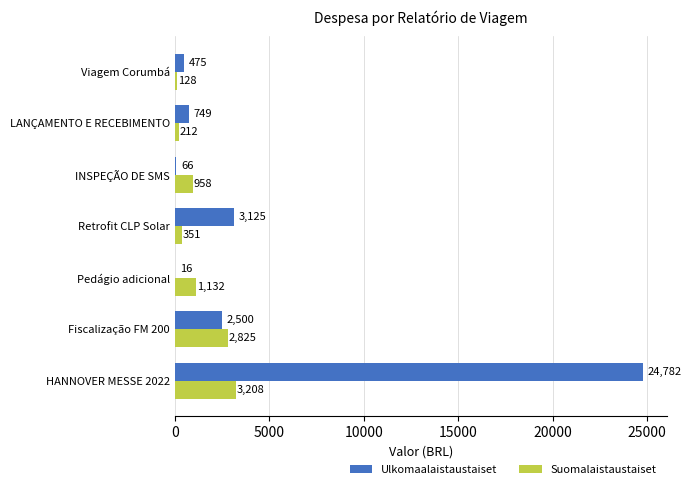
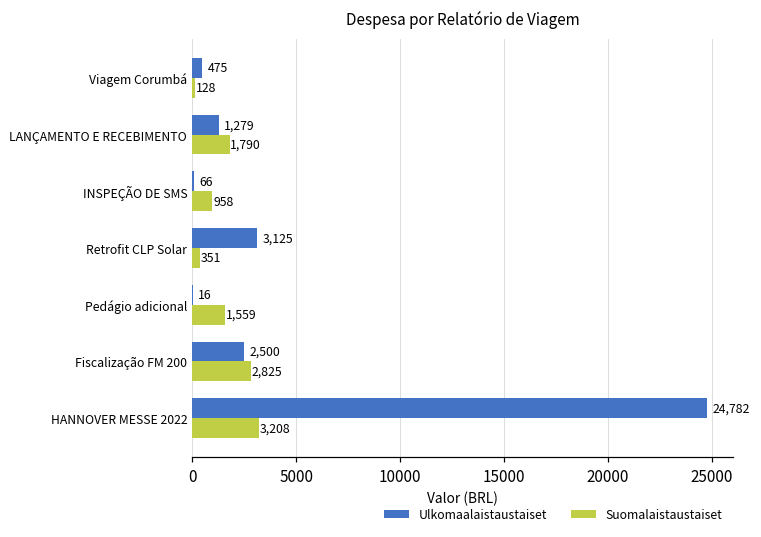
Ulkomaalaistaustaiset, LANÇAMENTO E RECEBIMENTO: 749 -> 1,279
Suomalaistaustaiset, LANÇAMENTO E RECEBIMENTO: 212 -> 1,790
Suomalaistaustaiset, Pedágio adicional: 1,132 -> 1,559
